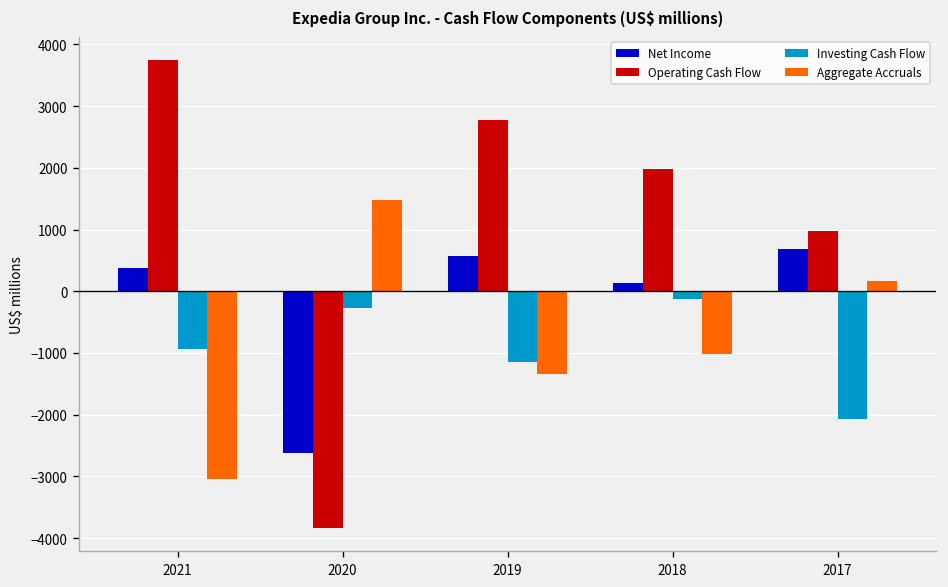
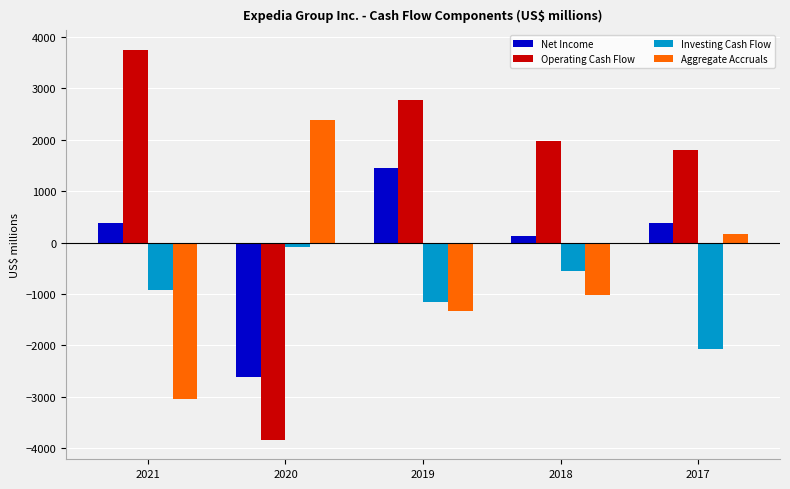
Investing Cash Flow, 2020: -300 -> -100
Aggregate Accruals, 2020: 1500 -> 2400
Net Income, 2019: 600 -> 1500
Investing Cash Flow, 2018: -100 -> -600
Net Income, 2017: 700 -> 400
Operating Cash Flow, 2017: 1000 -> 1800
